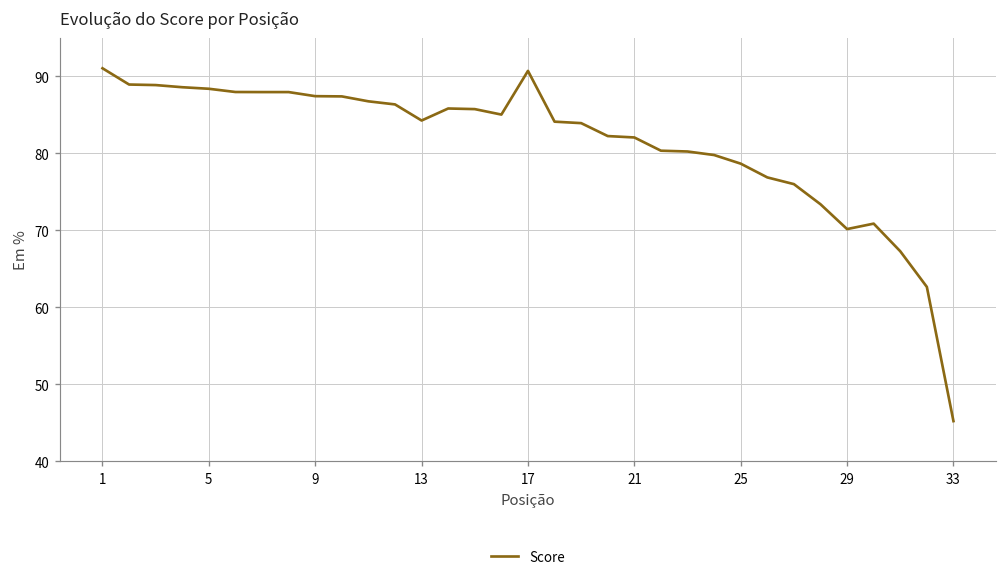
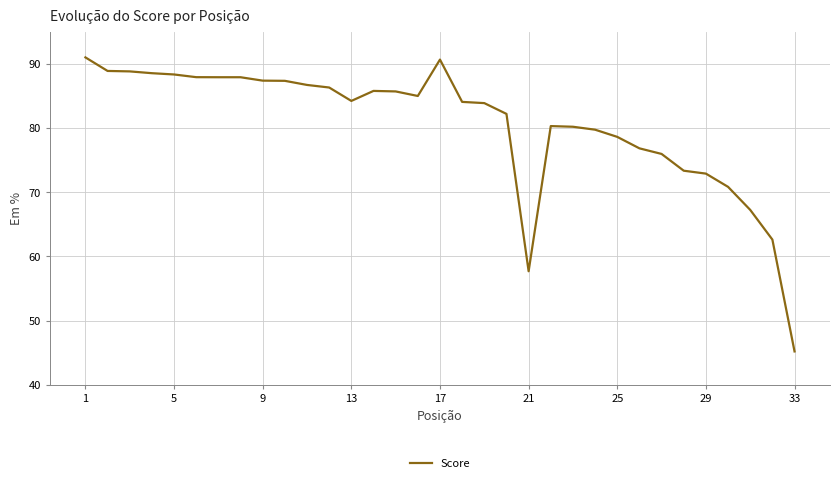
21: 82 -> 58
29: 70 -> 73
